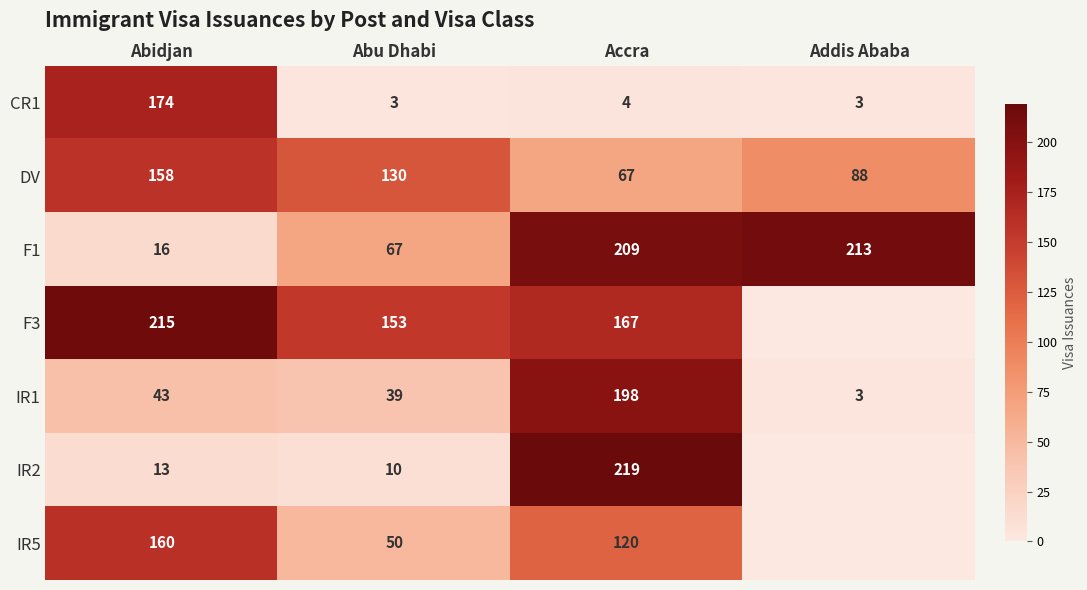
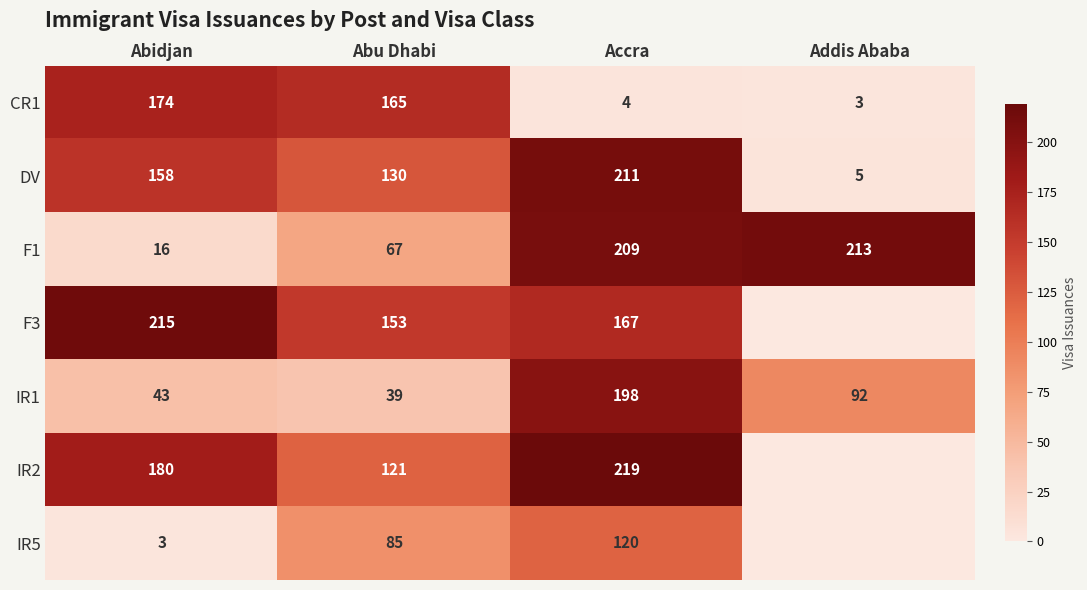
CR1, Abu Dhabi: 3 -> 165
DV, Accra: 67 -> 211
DV, Addis Ababa: 88 -> 5
IR1, Addis Ababa: 3 -> 92
IR2, Abidjan: 13 -> 180
IR2, Abu Dhabi: 10 -> 121
IR5, Abidjan: 160 -> 3
IR5, Abu Dhabi: 50 -> 85
